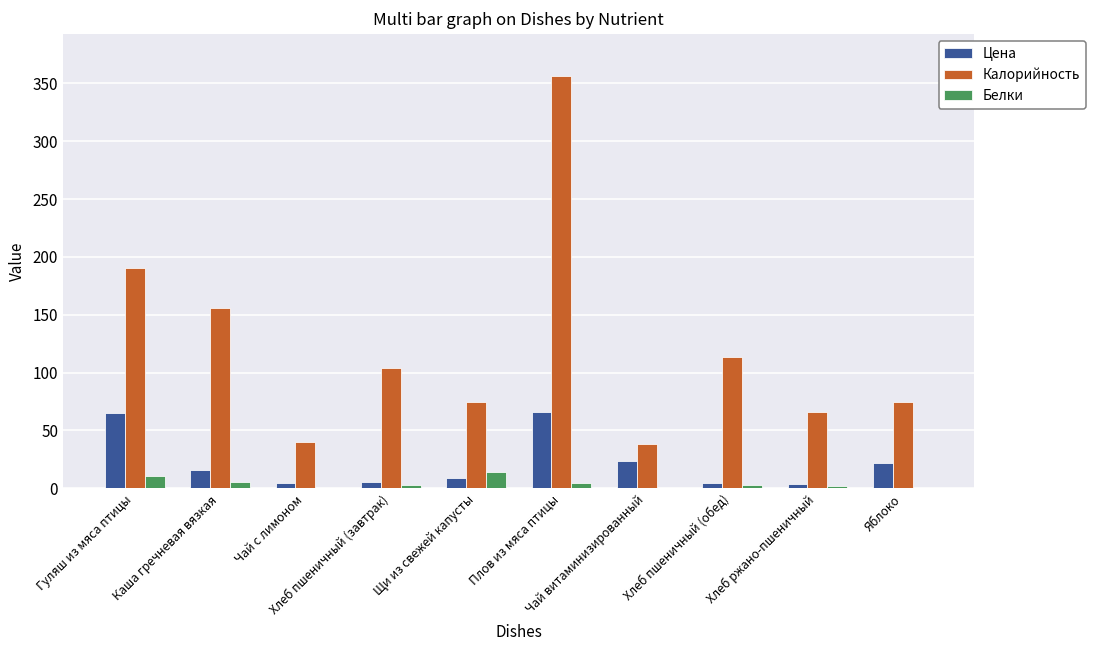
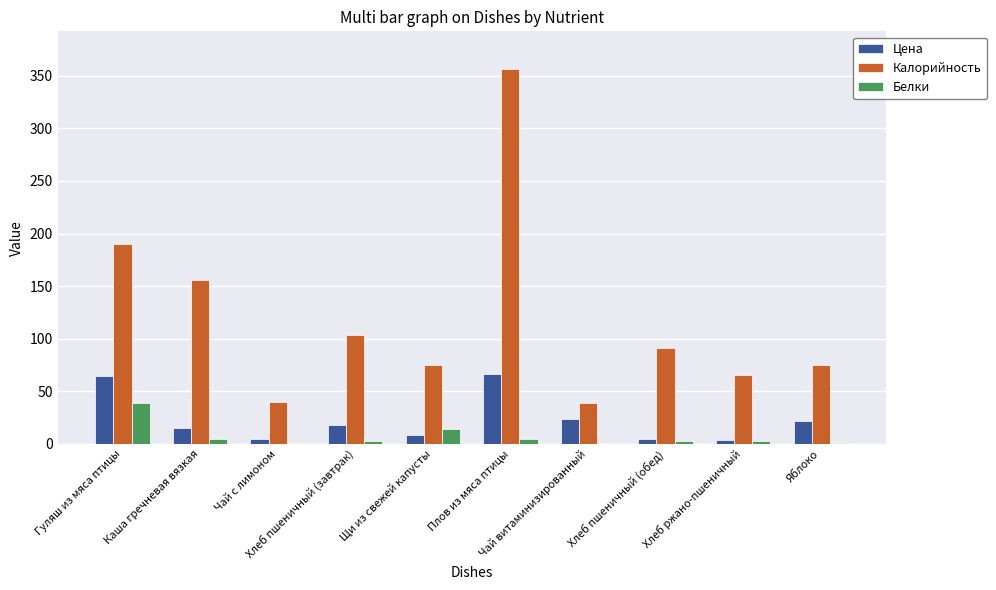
Белки, Гуляш из мяса птицы: 11 -> 38
Цена, Хлеб пшеничный (завтрак): 5 -> 18
Калорийность, Хлеб пшеничный (обед): 114 -> 91
